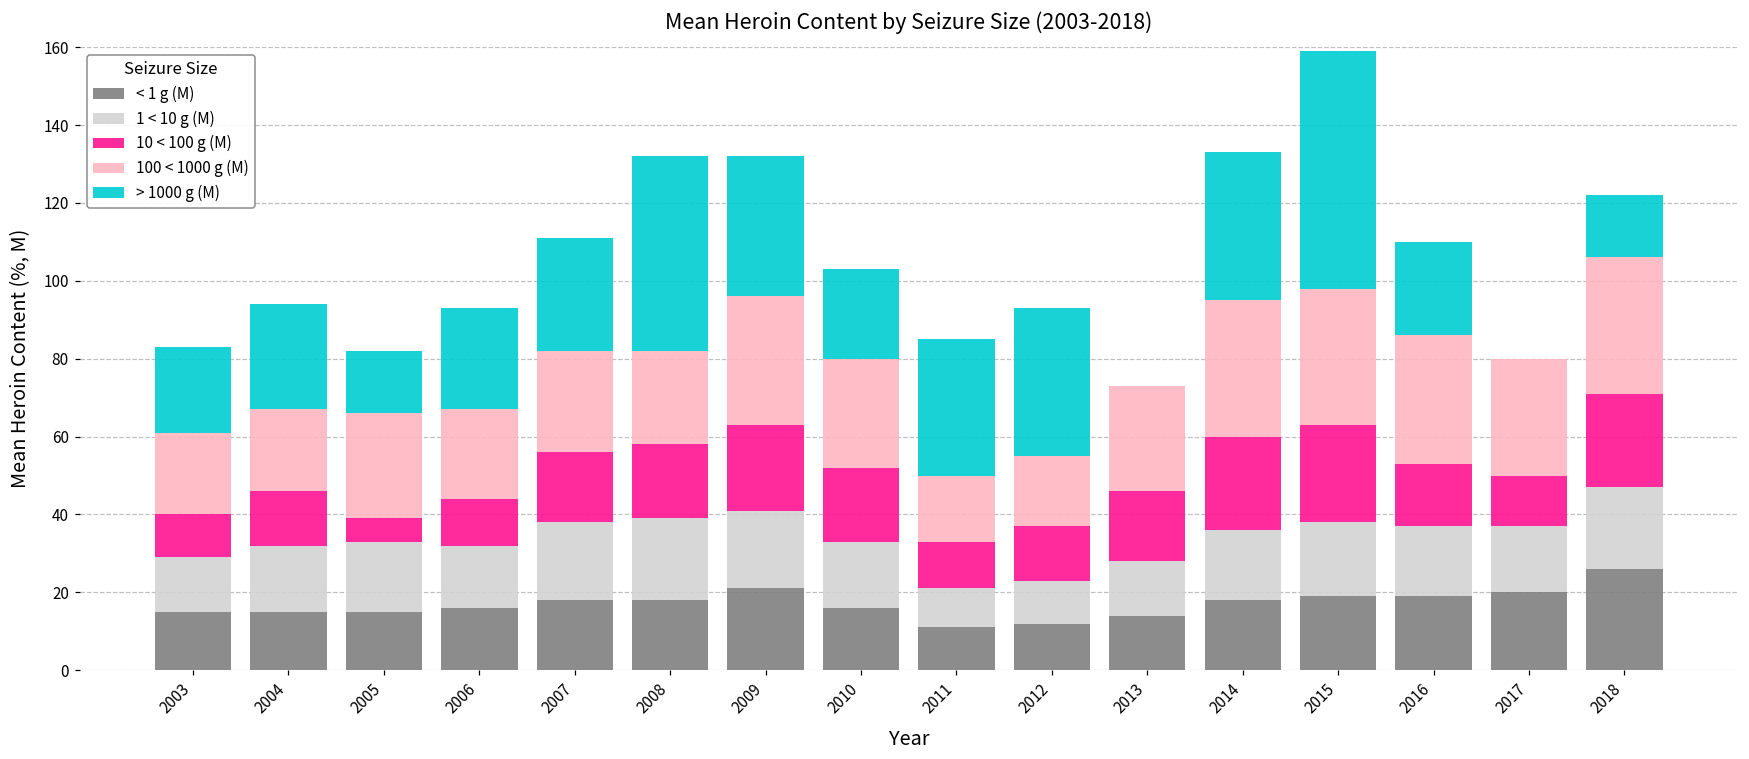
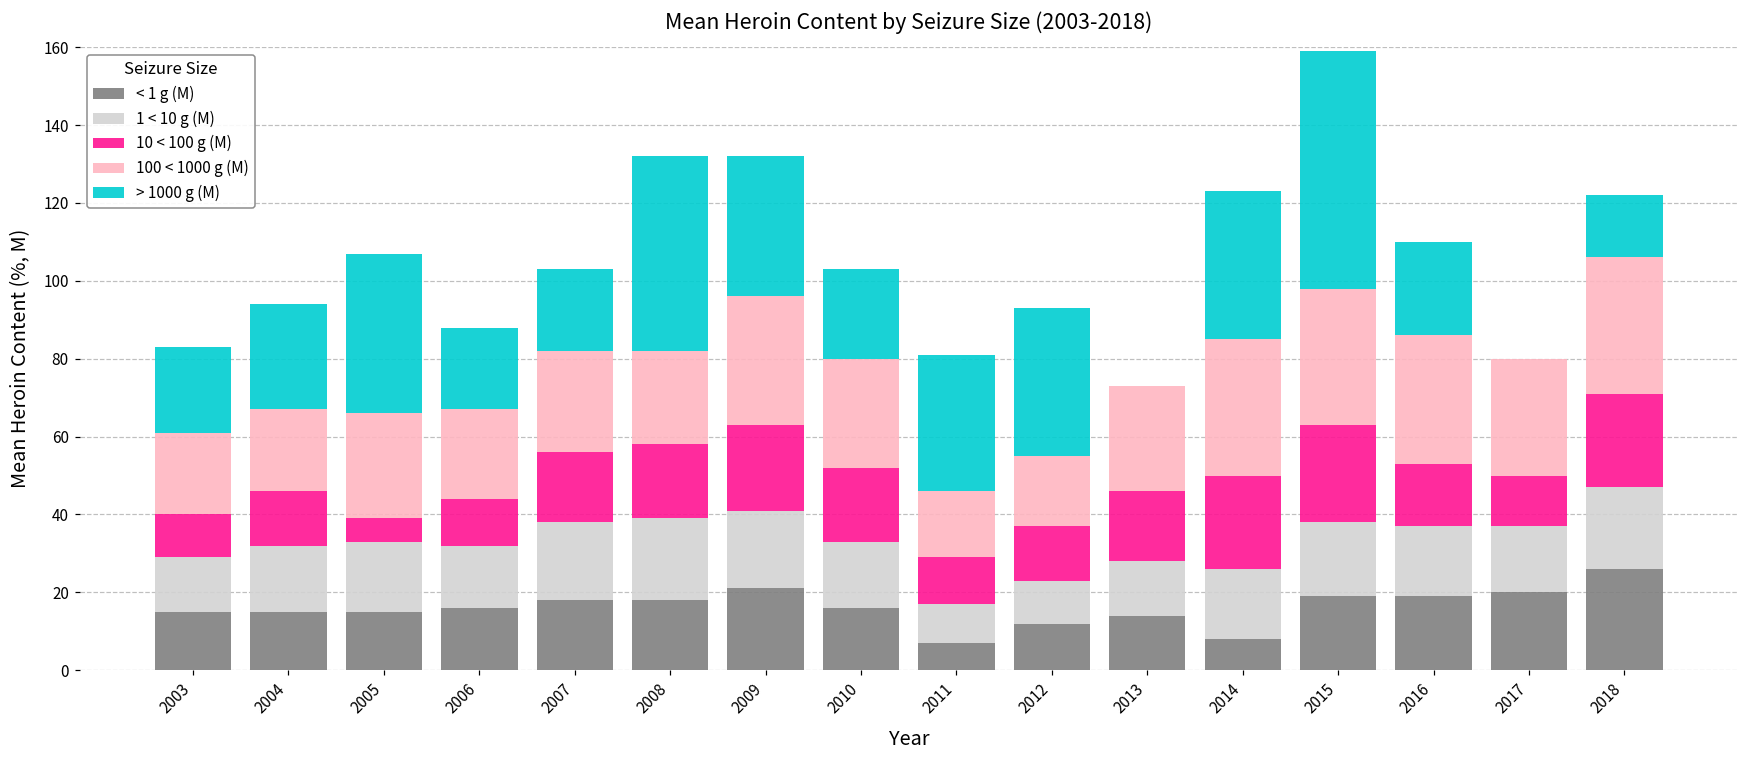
> 1000 g (M), 2005: 16 -> 41
> 1000 g (M), 2006: 26 -> 21
> 1000 g (M), 2007: 29 -> 21
< 1 g (M), 2011: 11 -> 7
< 1 g (M), 2014: 18 -> 8
